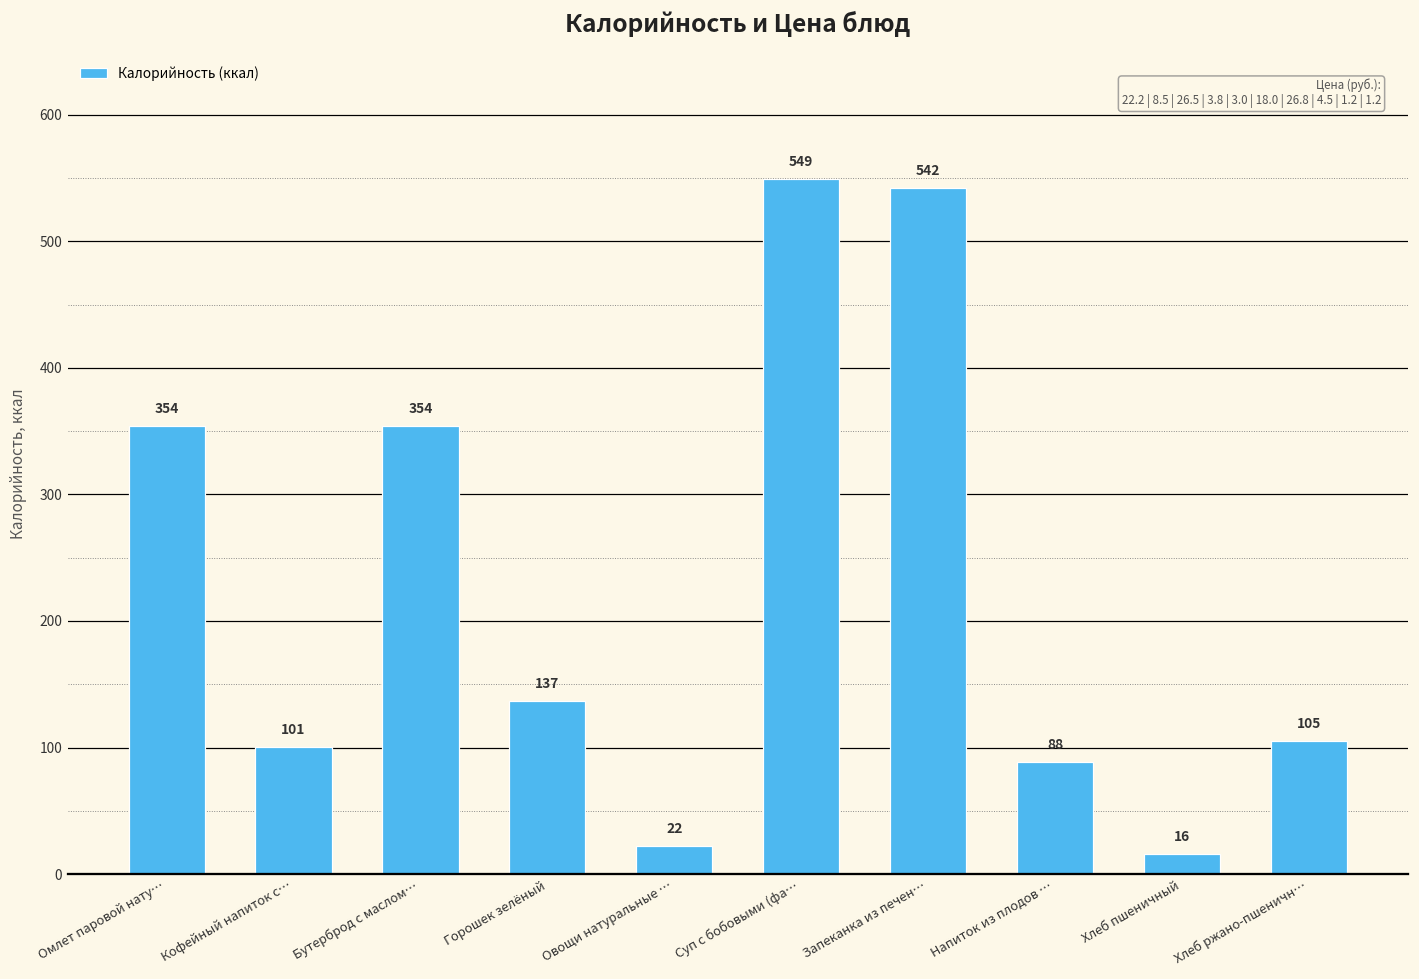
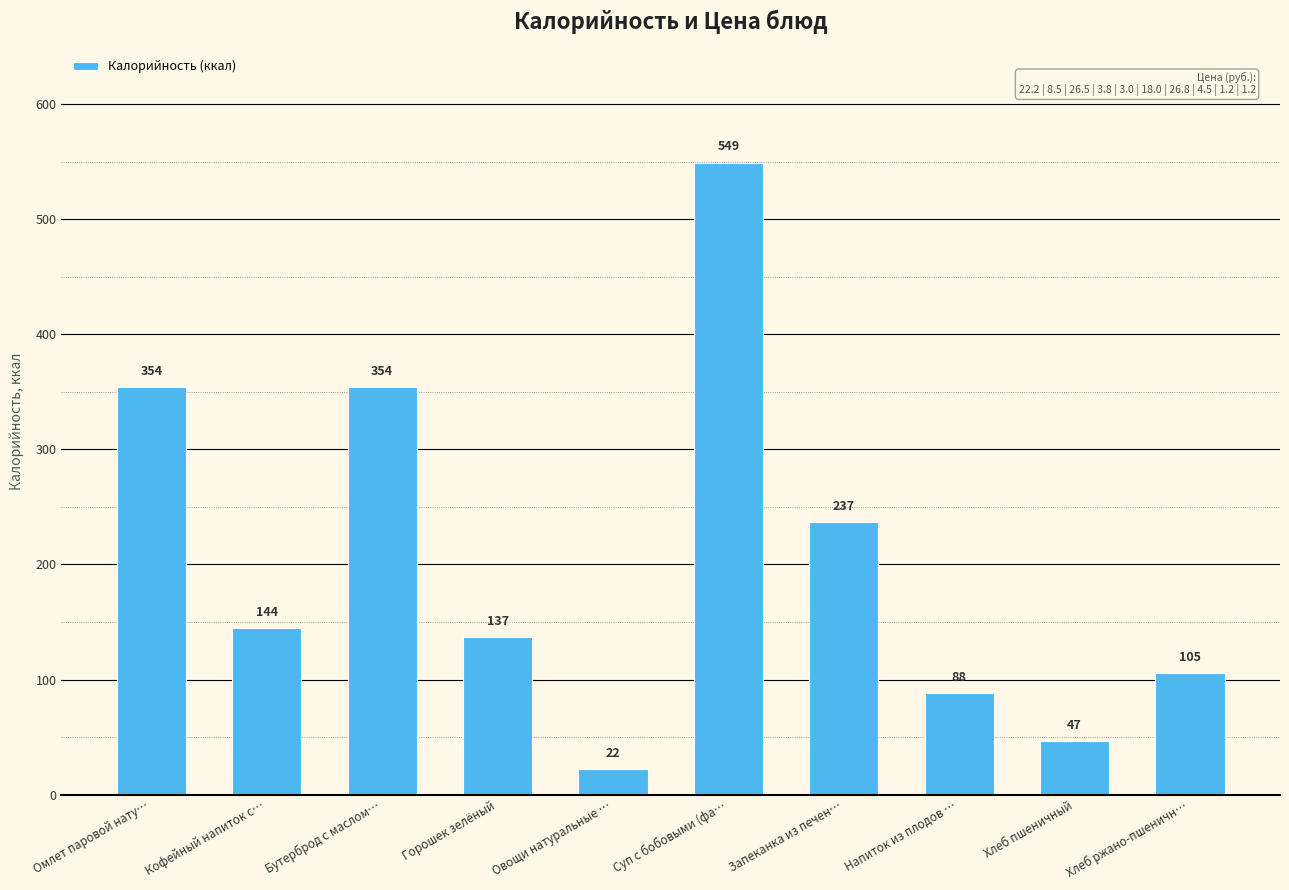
Кофейный напиток с…: 101 -> 144
Запеканка из печен…: 542 -> 237
Хлеб пшеничный: 16 -> 47
